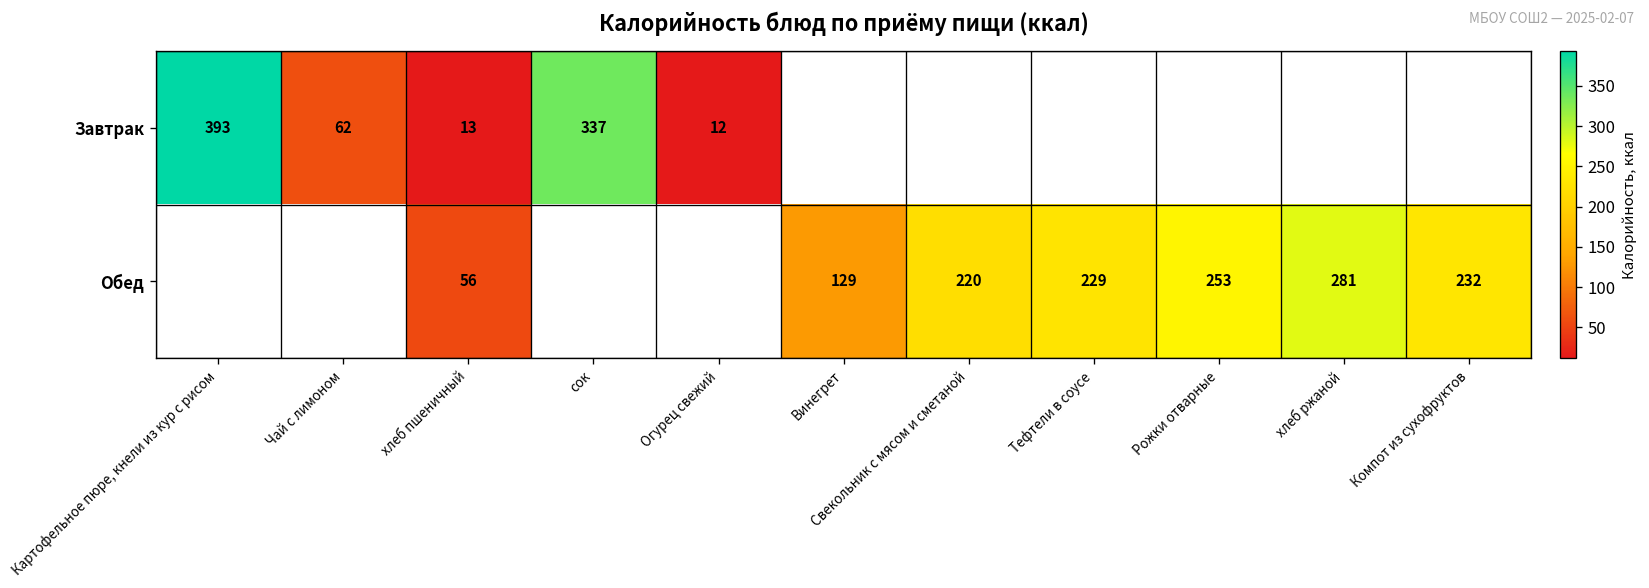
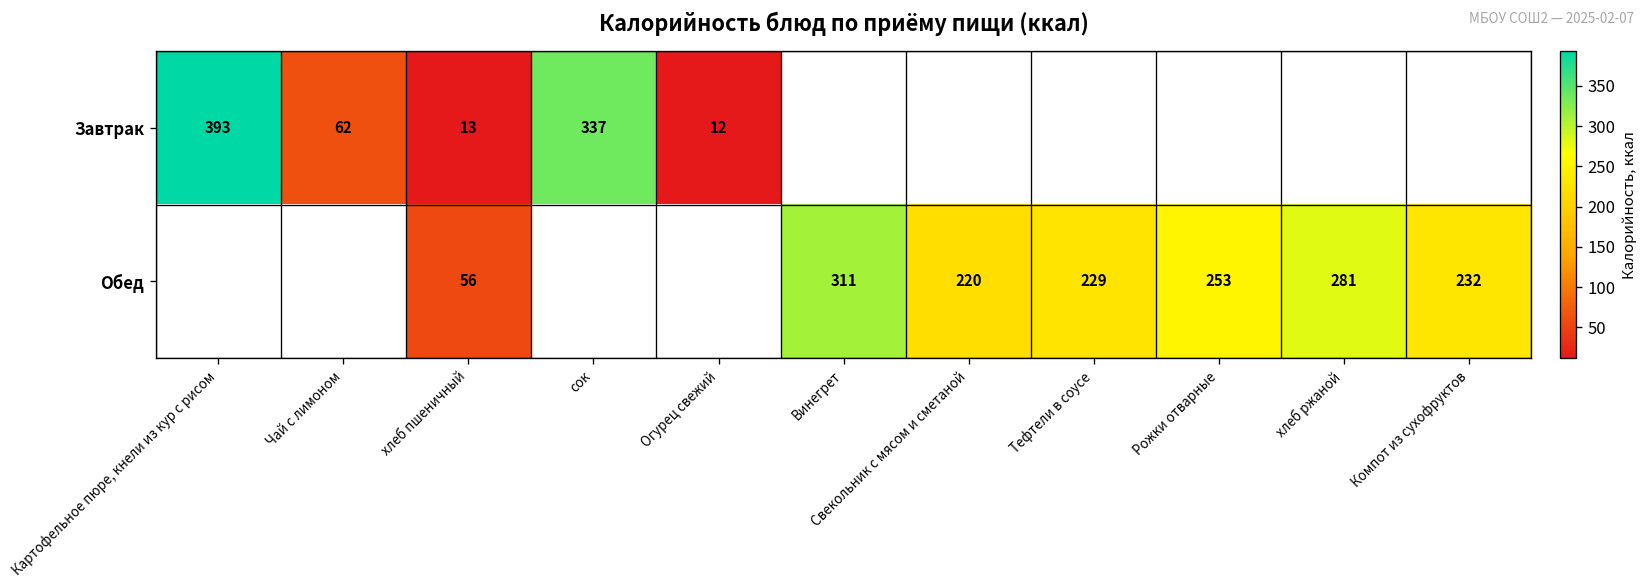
Обед, Винегрет: 129 -> 311
